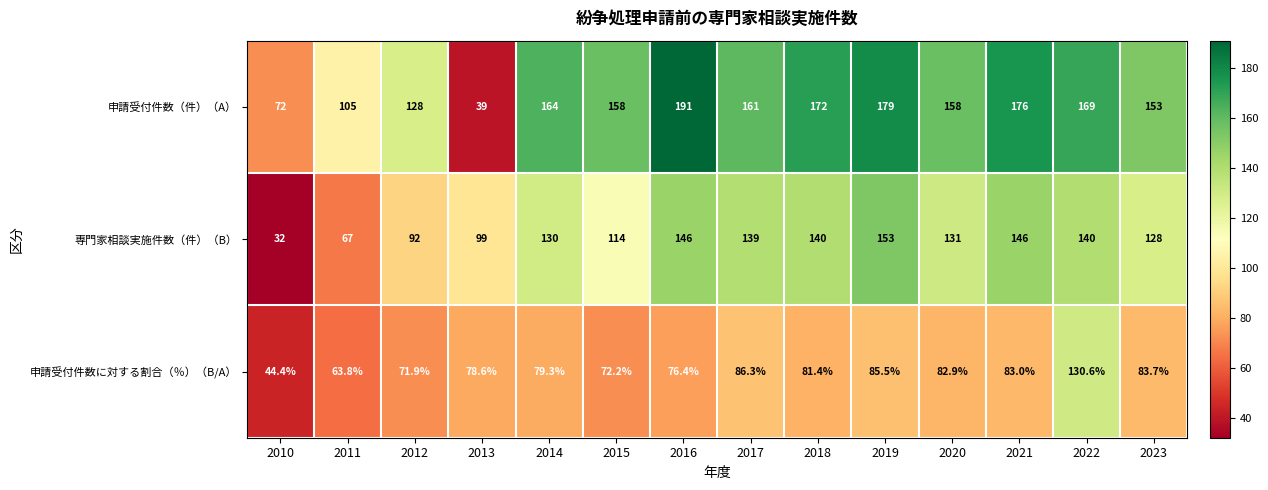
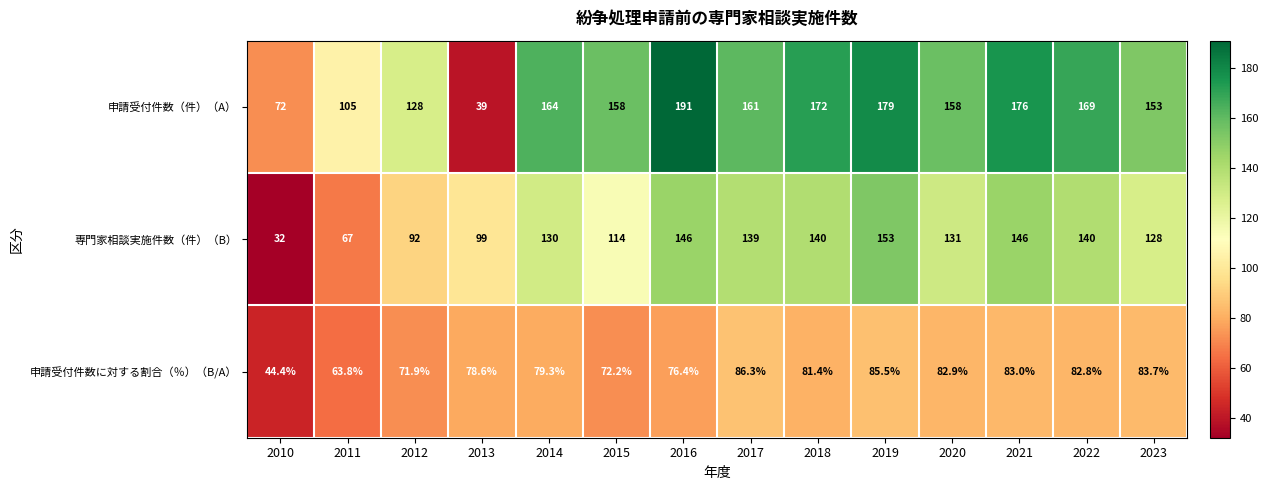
申請受付件数に対する割合（％）（B/A）, 2022: 130.6% -> 82.8%
